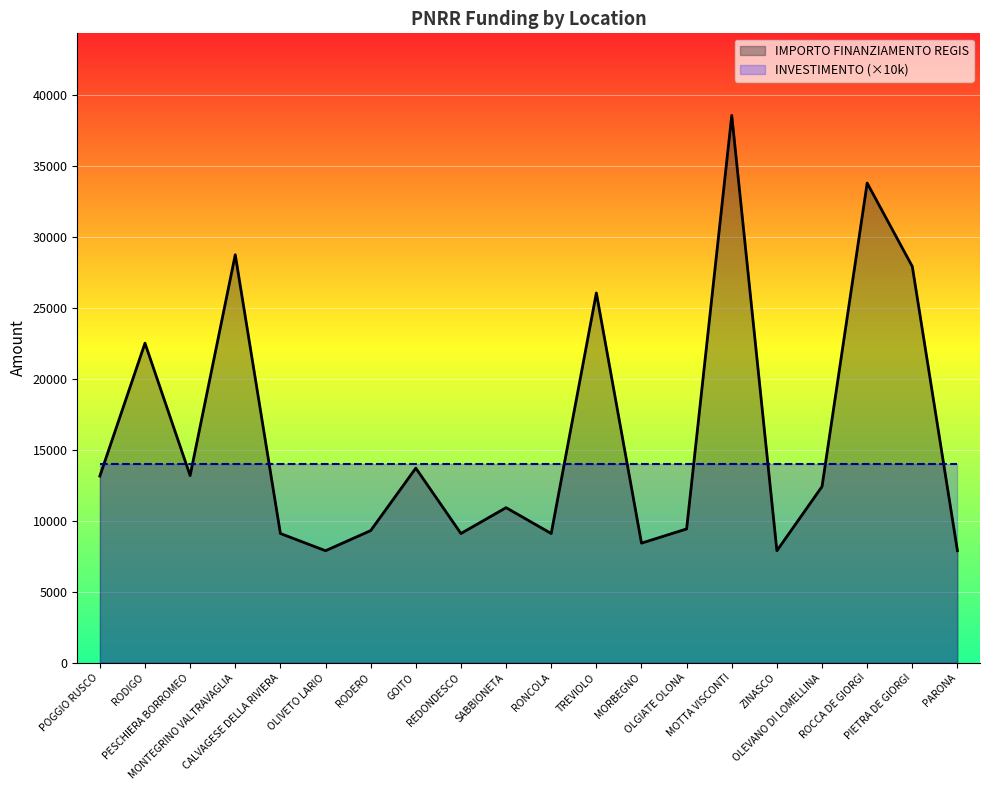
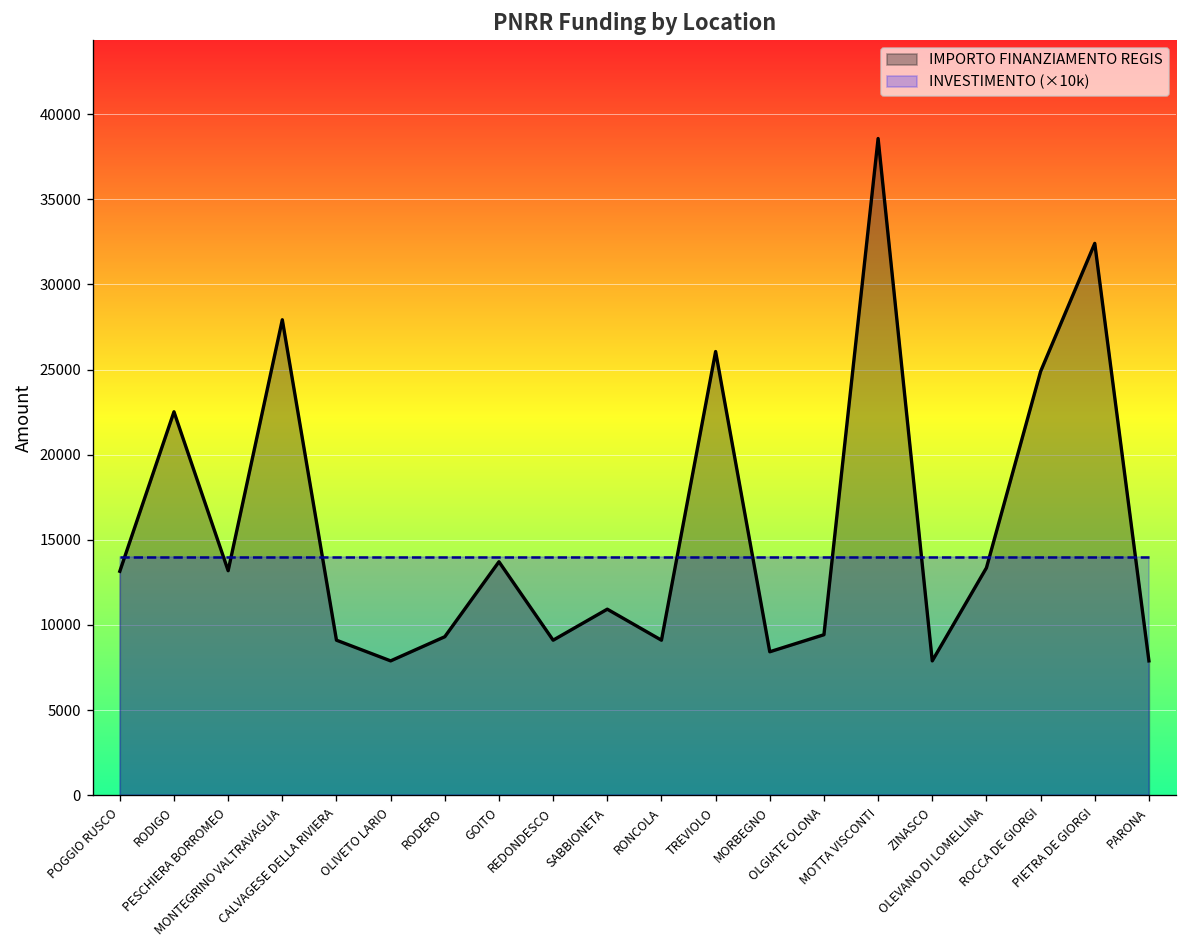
IMPORTO FINANZIAMENTO REGIS, MONTEGRINO VALTRAVAGLIA: 28700 -> 27900
IMPORTO FINANZIAMENTO REGIS, OLEVANO DI LOMELLINA: 12400 -> 13400
IMPORTO FINANZIAMENTO REGIS, ROCCA DE GIORGI: 33800 -> 24900
IMPORTO FINANZIAMENTO REGIS, PIETRA DE GIORGI: 27900 -> 32400
